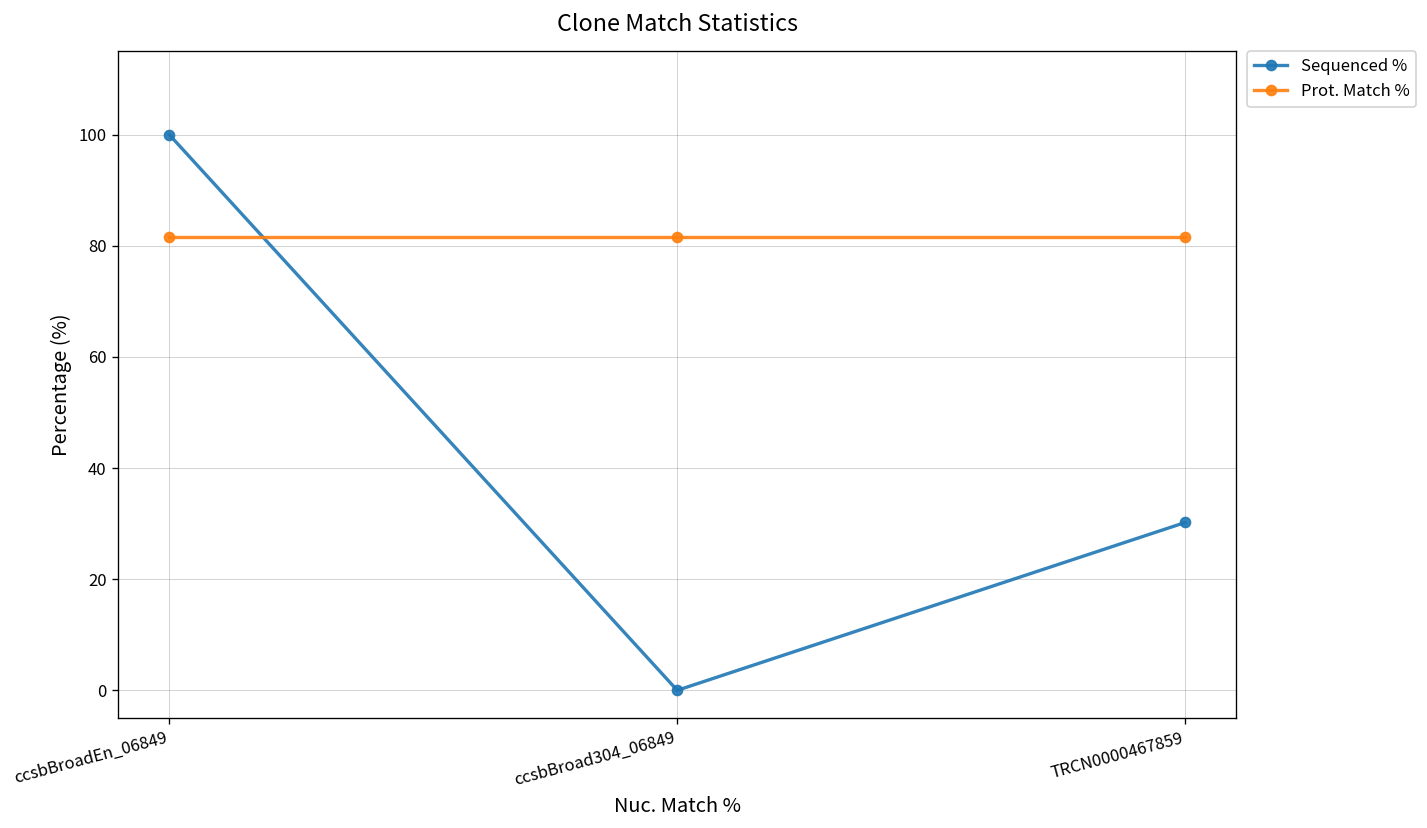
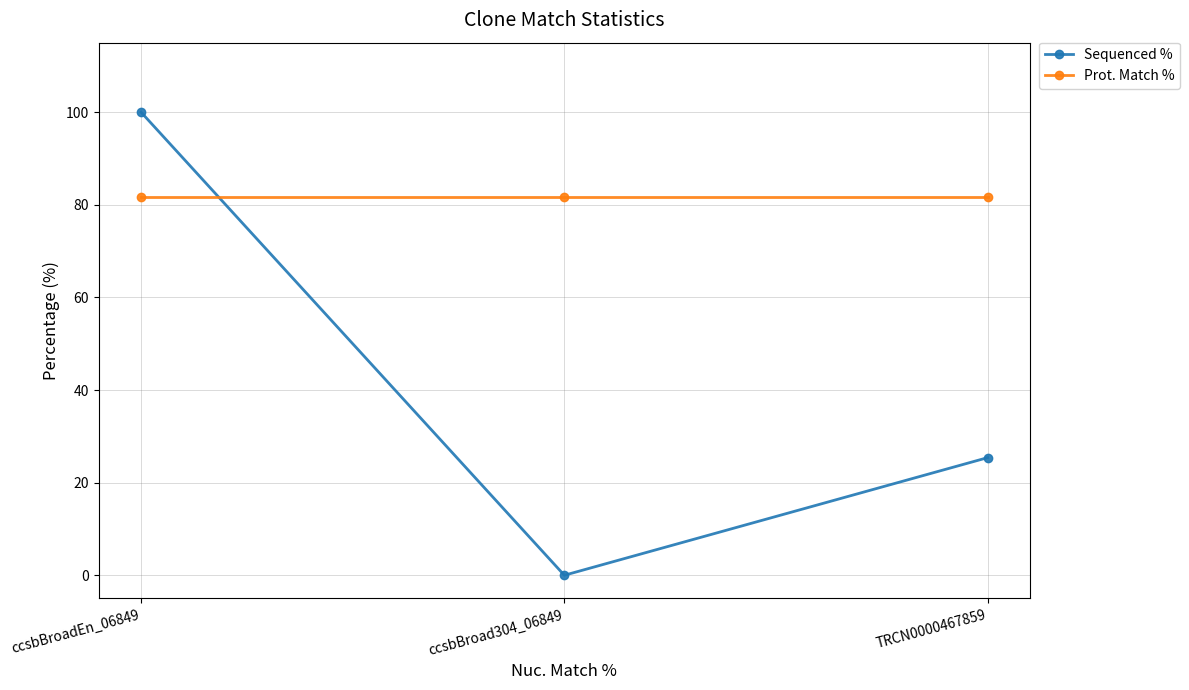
Sequenced %, TRCN0000467859: 30 -> 25
